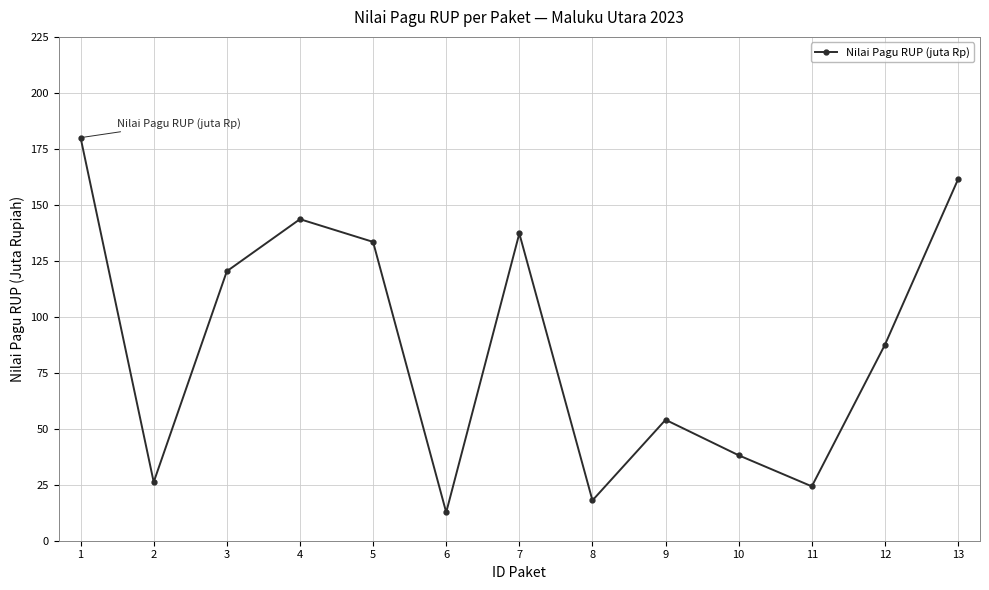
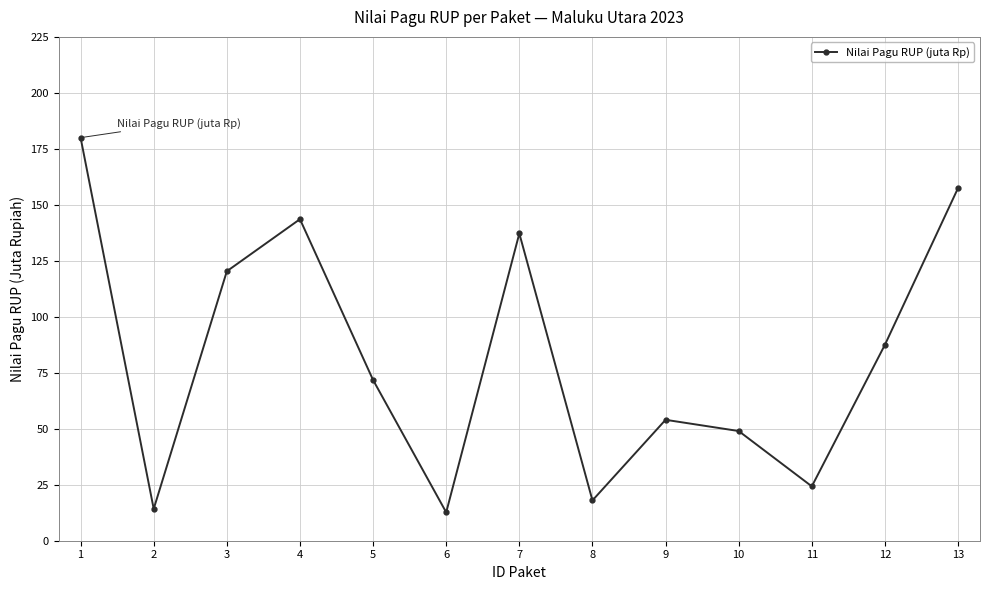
2: 26 -> 14
5: 133 -> 72
10: 38 -> 49
13: 161 -> 158
